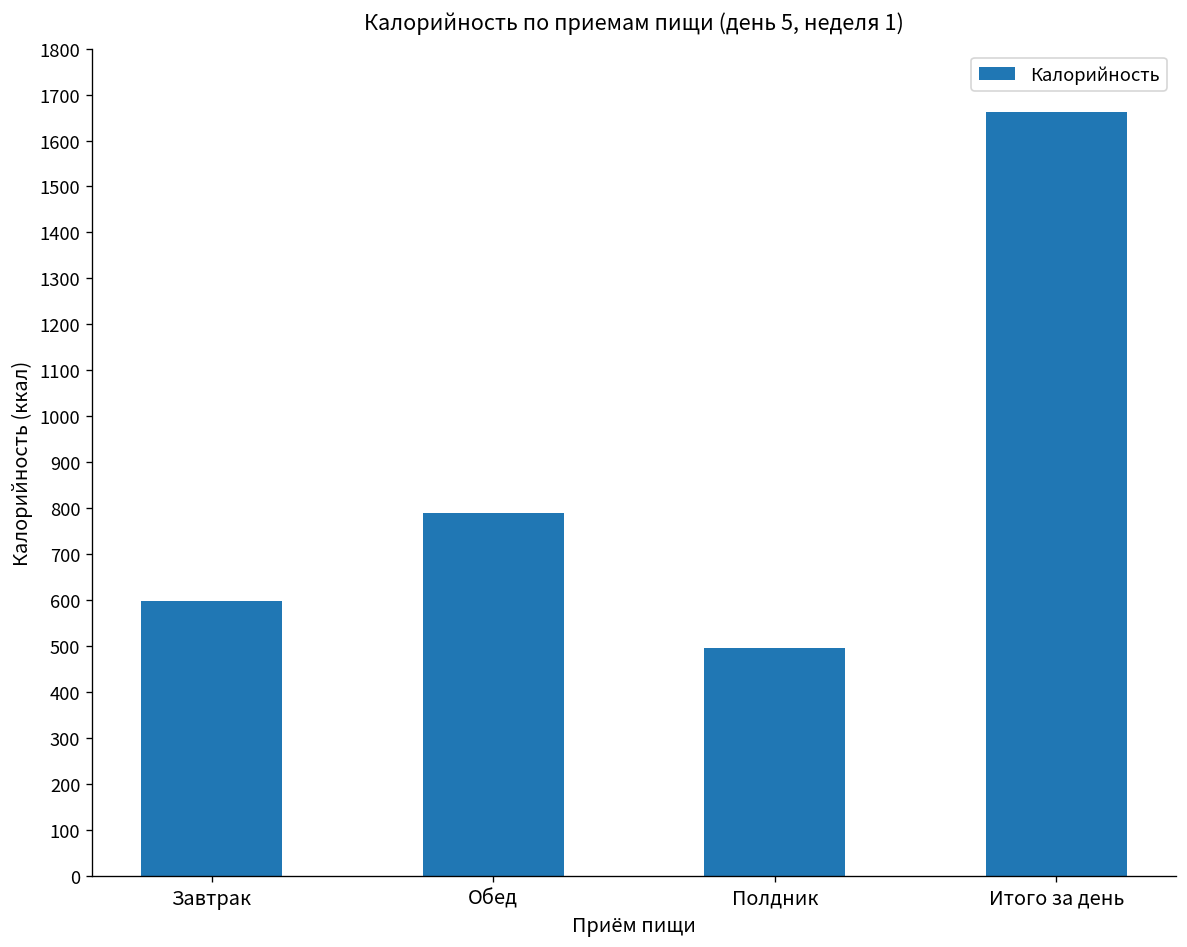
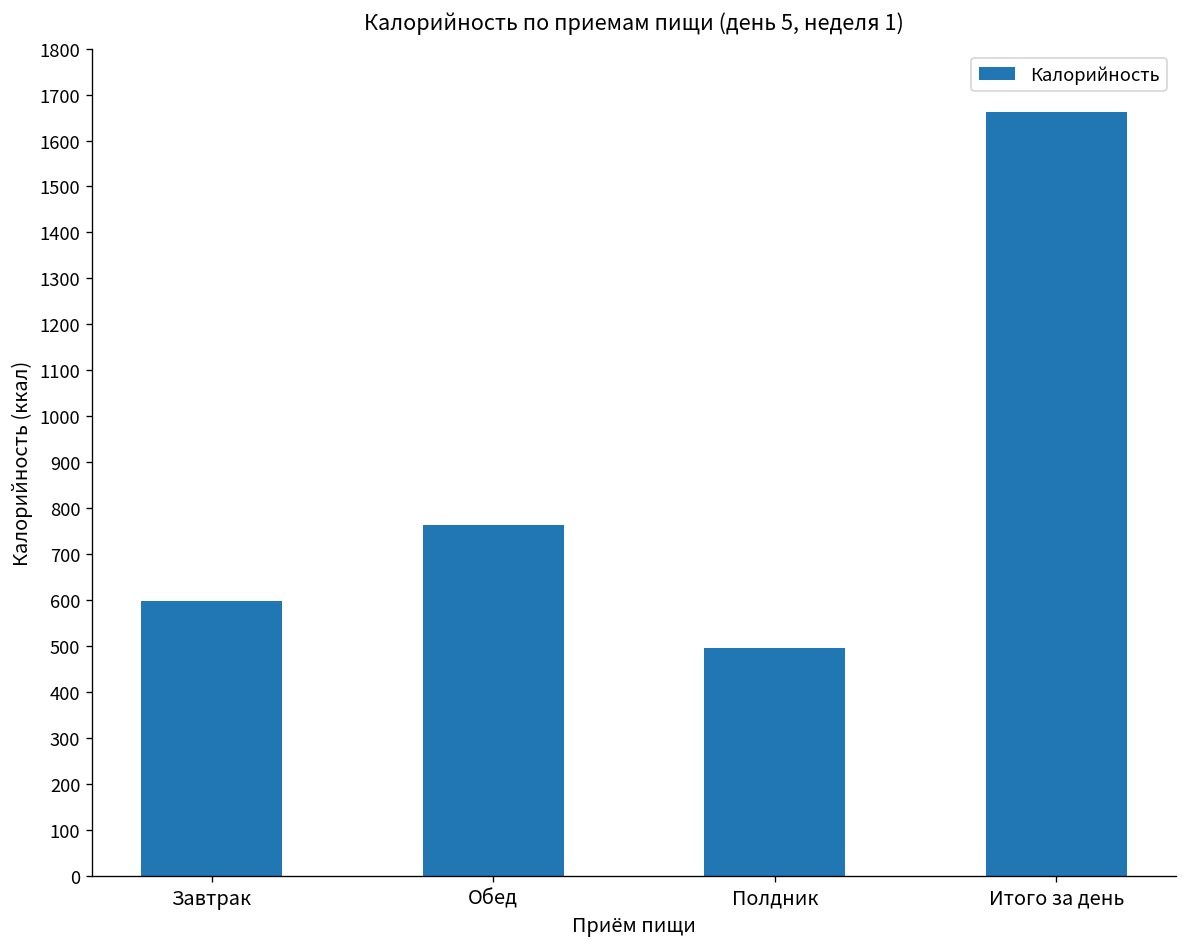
Обед: 790 -> 760
